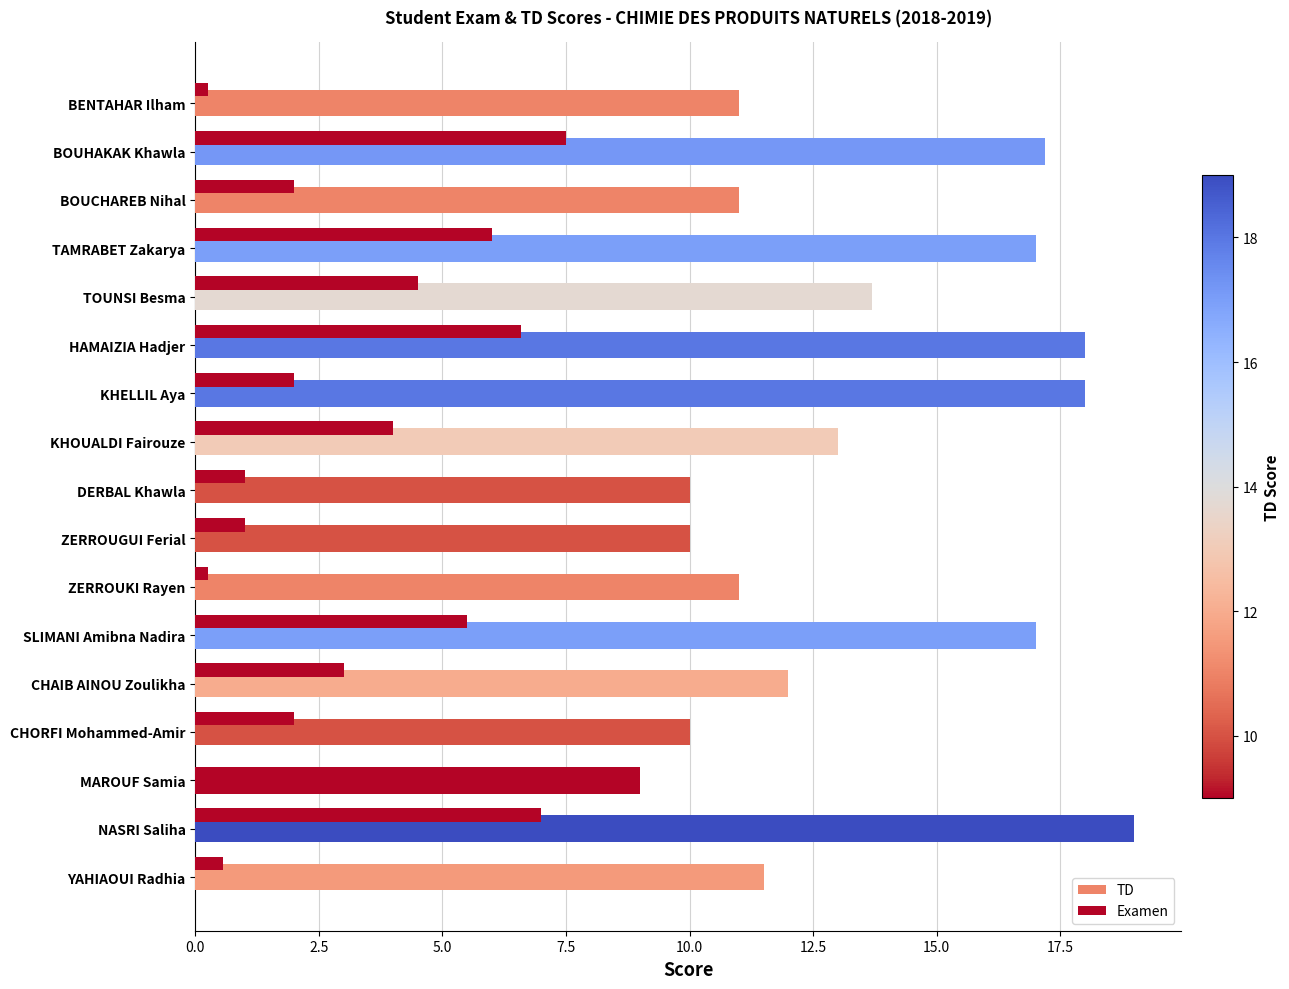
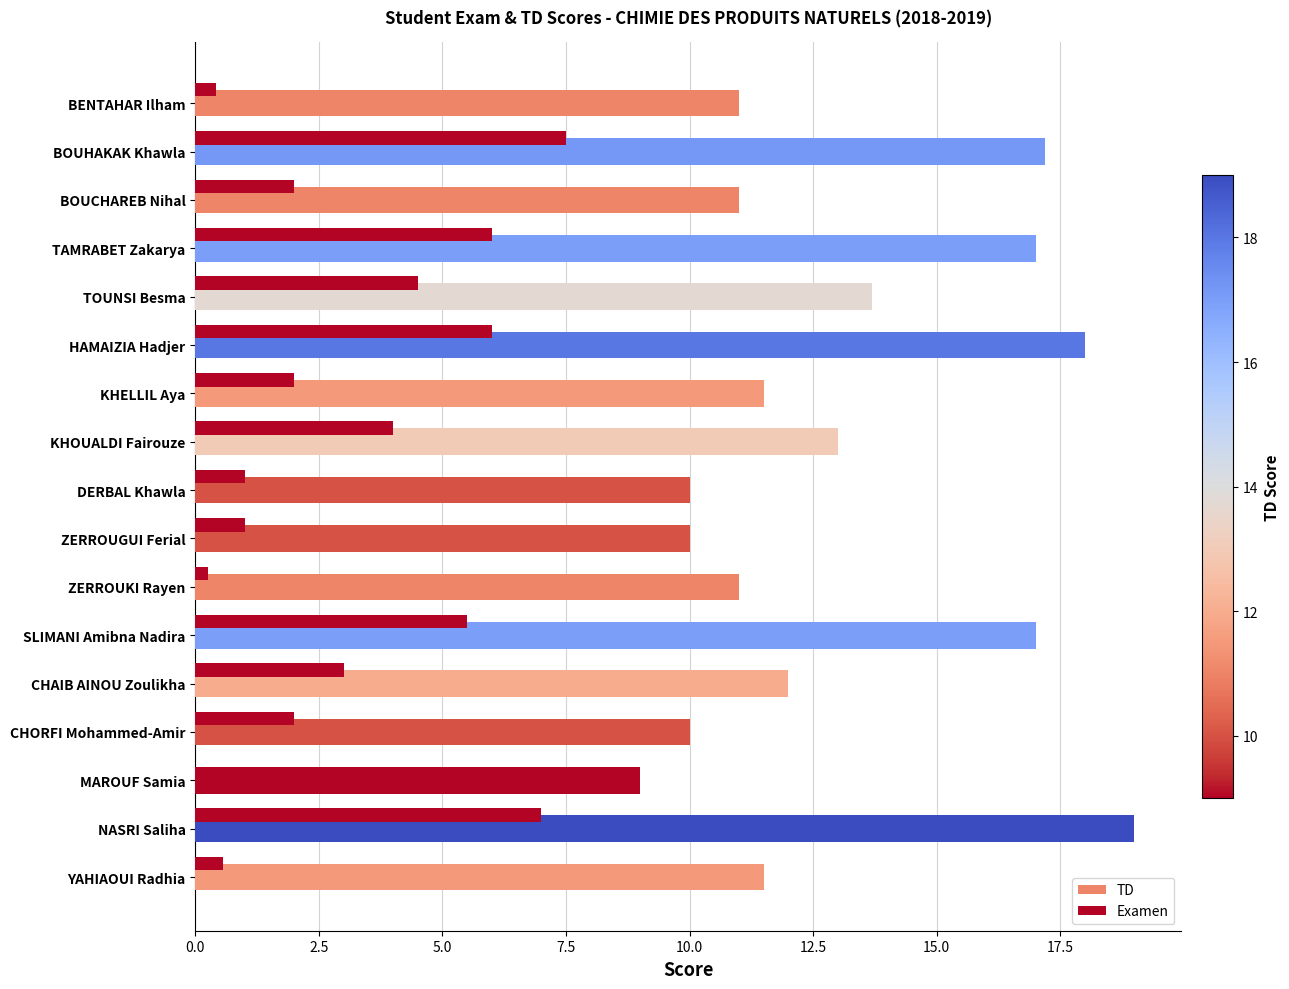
Examen, BENTAHAR Ilham: 0.3 -> 0.4
Examen, HAMAIZIA Hadjer: 6.6 -> 6.0
TD, KHELLIL Aya: 18.0 -> 11.5
